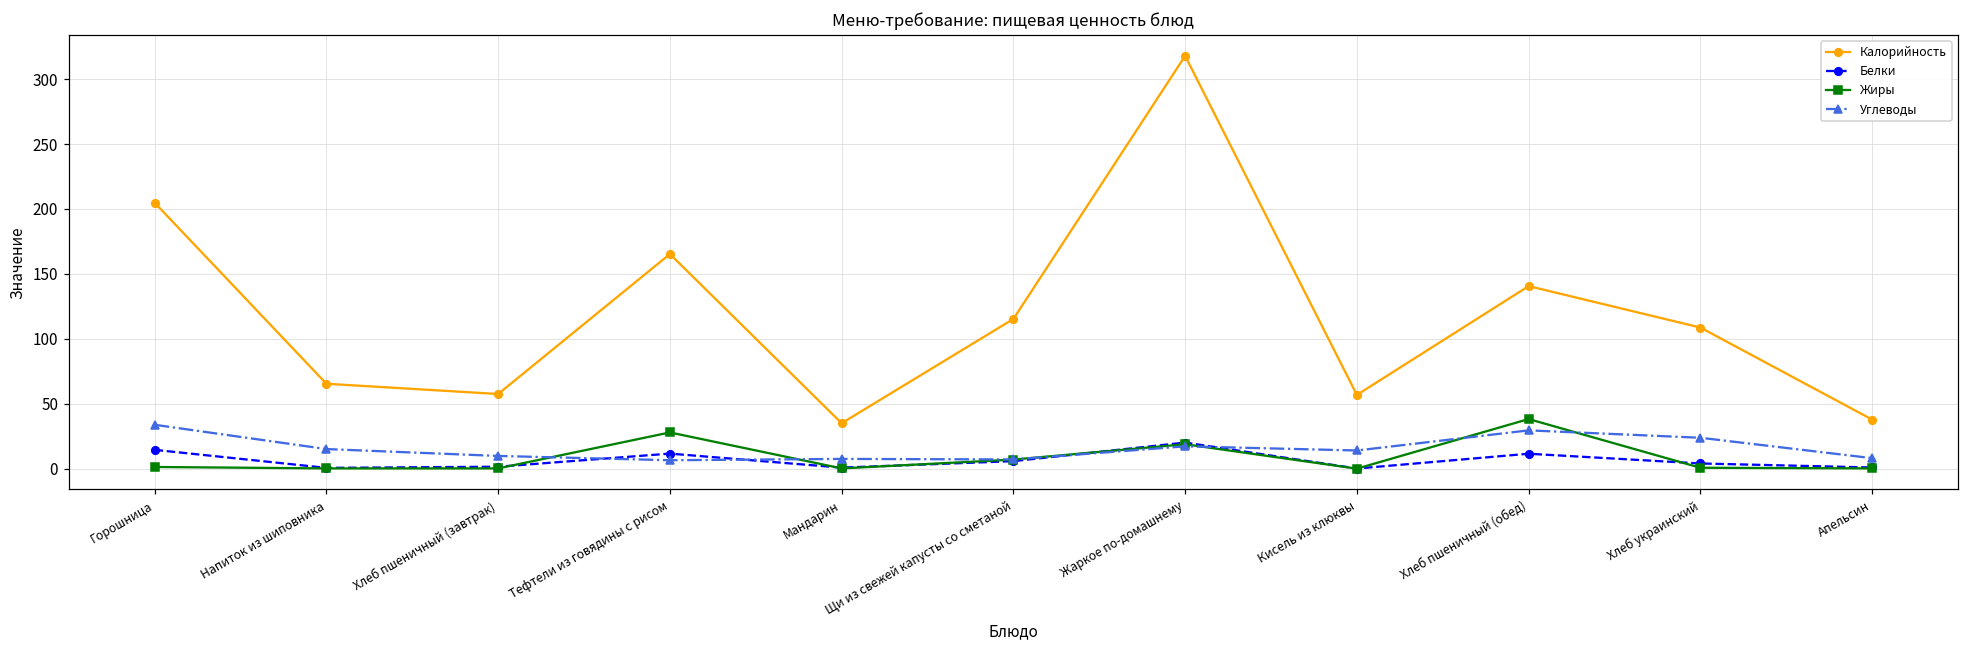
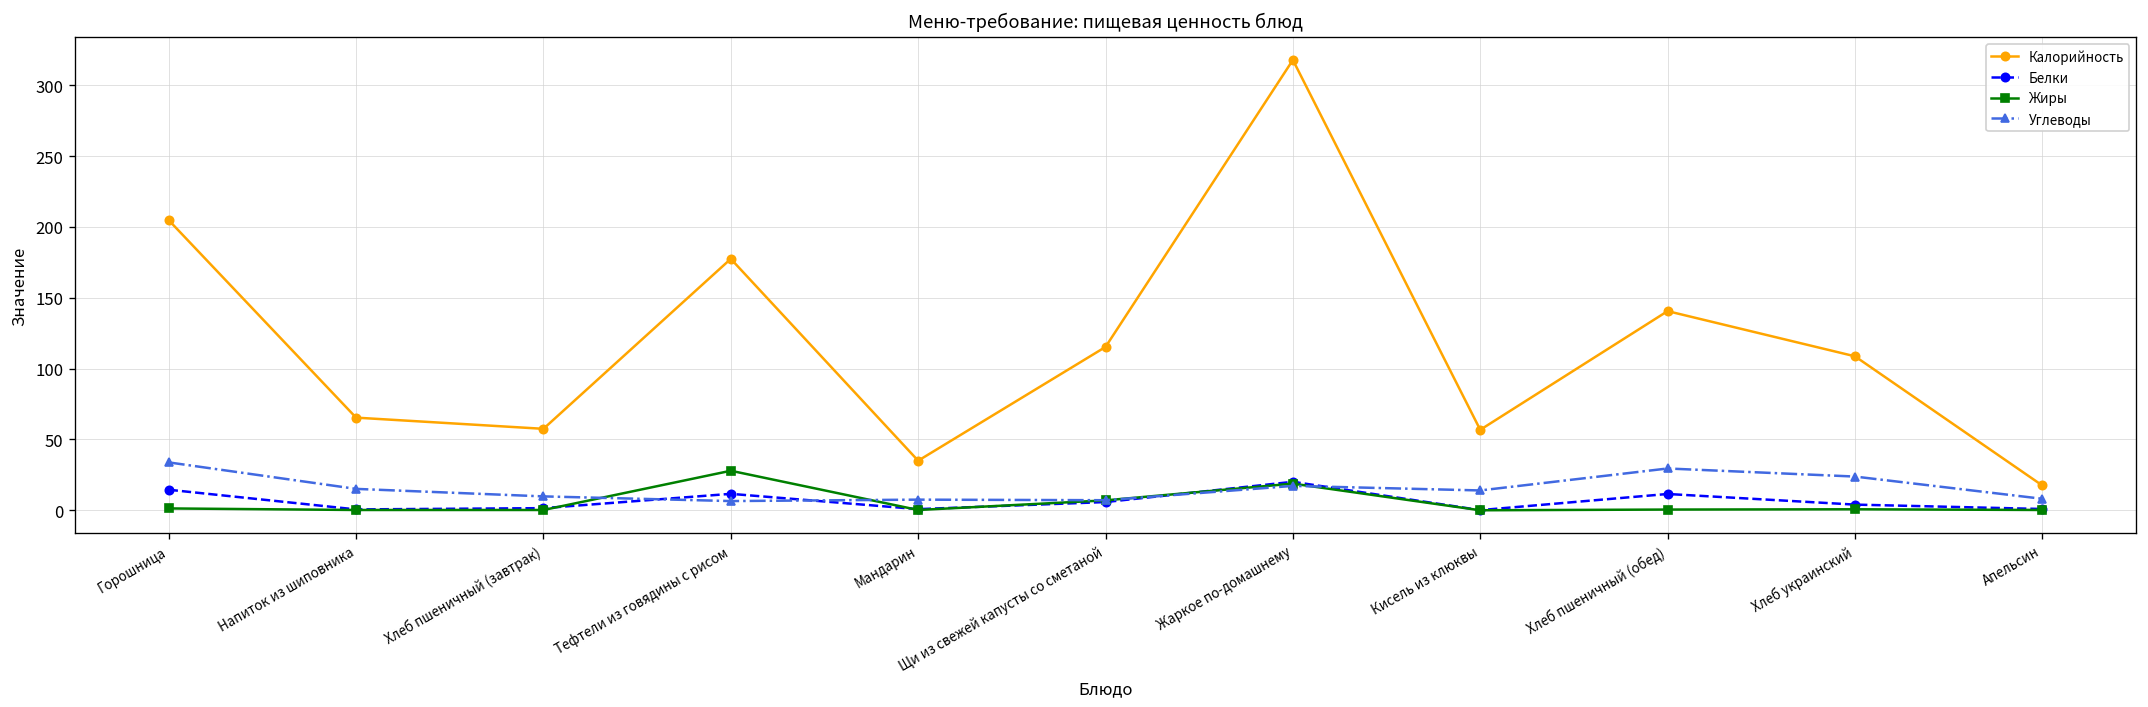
Калорийность, Тефтели из говядины с рисом: 165 -> 178
Жиры, Хлеб пшеничный (обед): 38 -> 1
Калорийность, Апельсин: 38 -> 18
